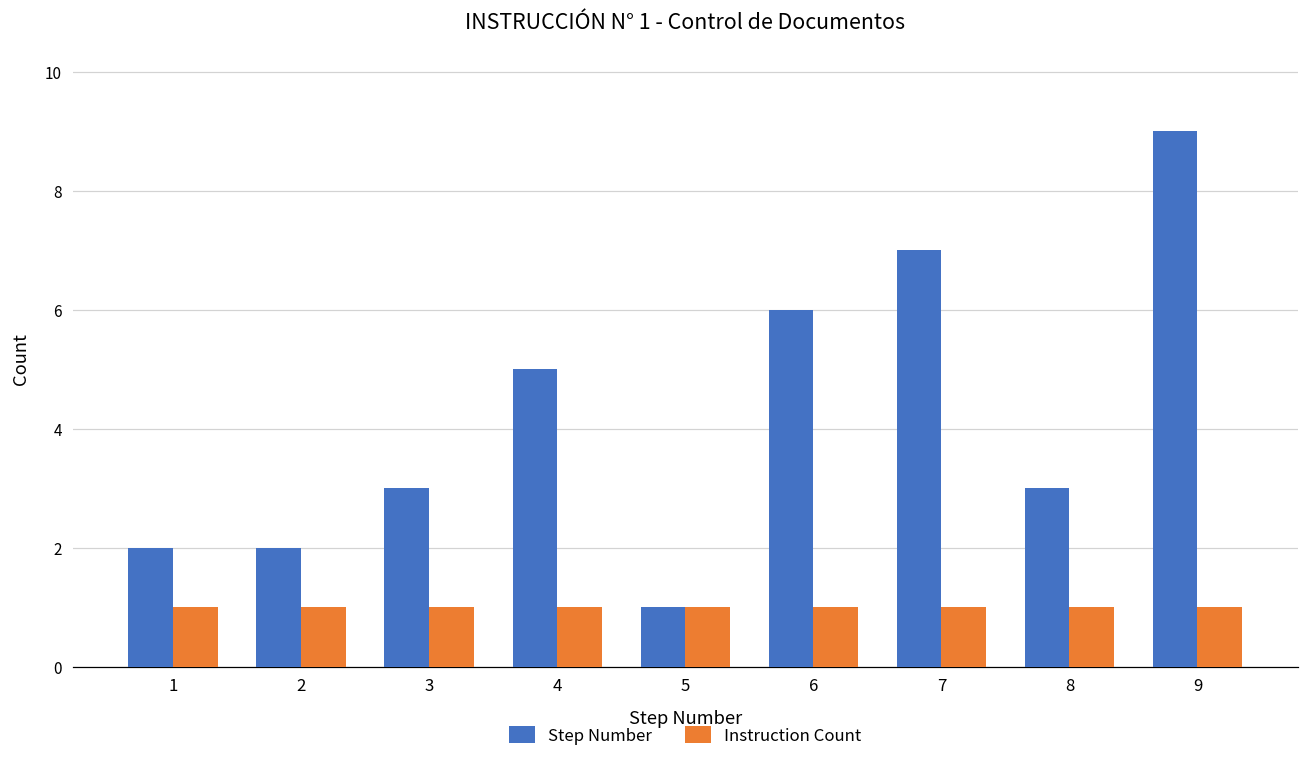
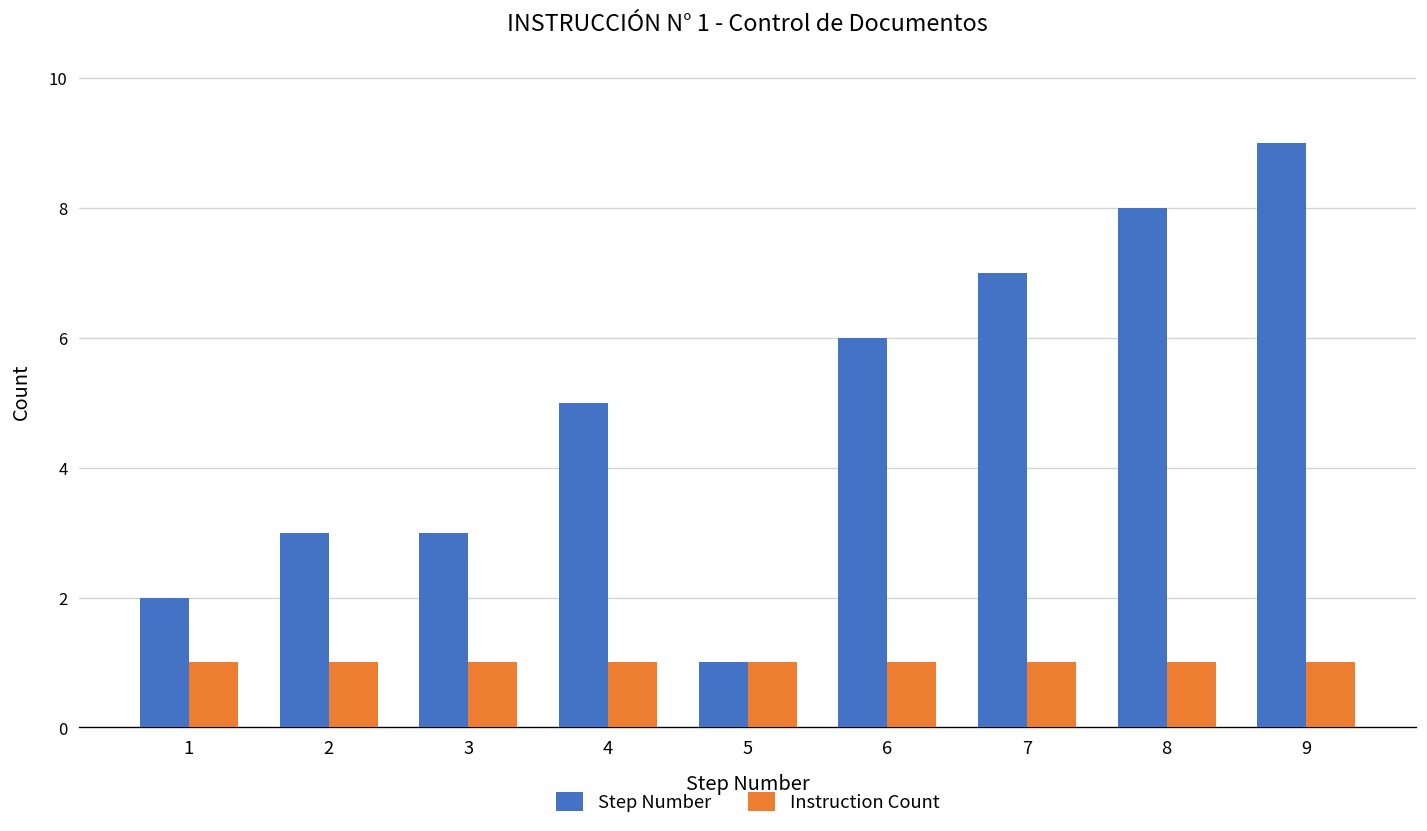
Step Number, 2: 2 -> 3
Step Number, 8: 3 -> 8
